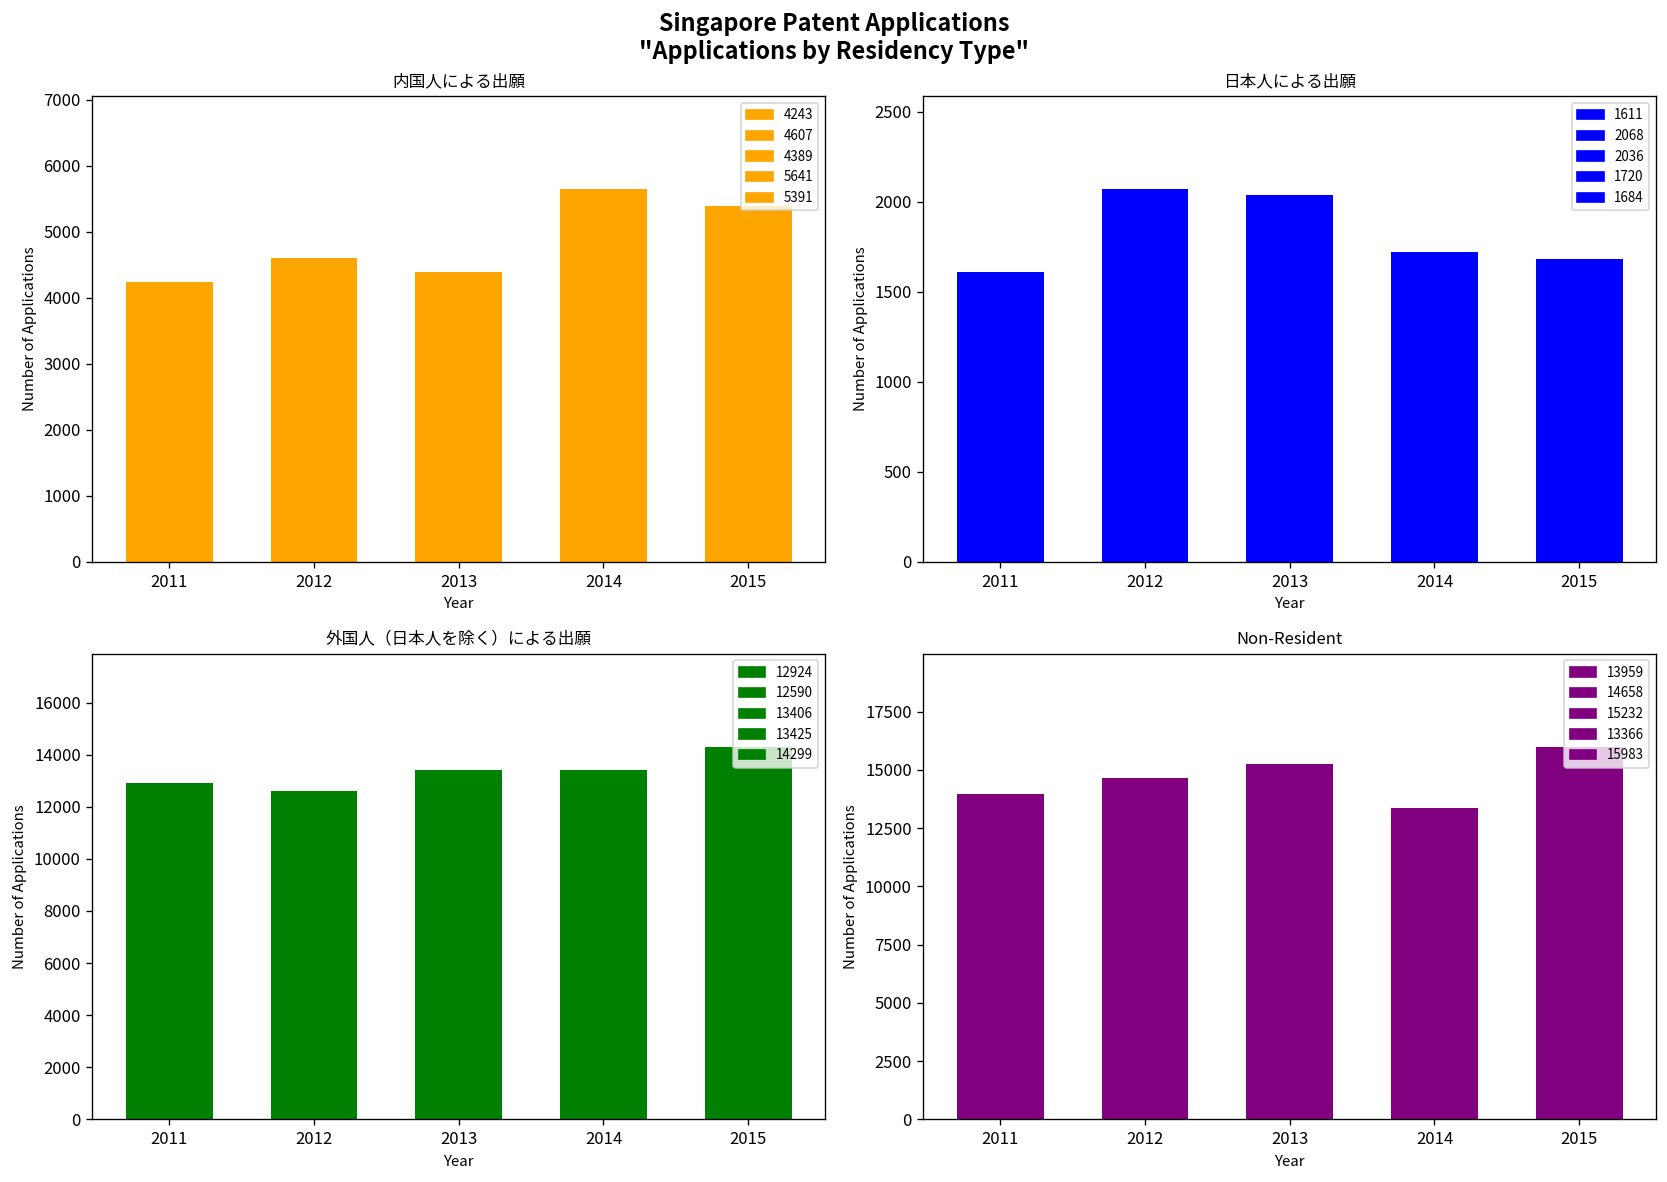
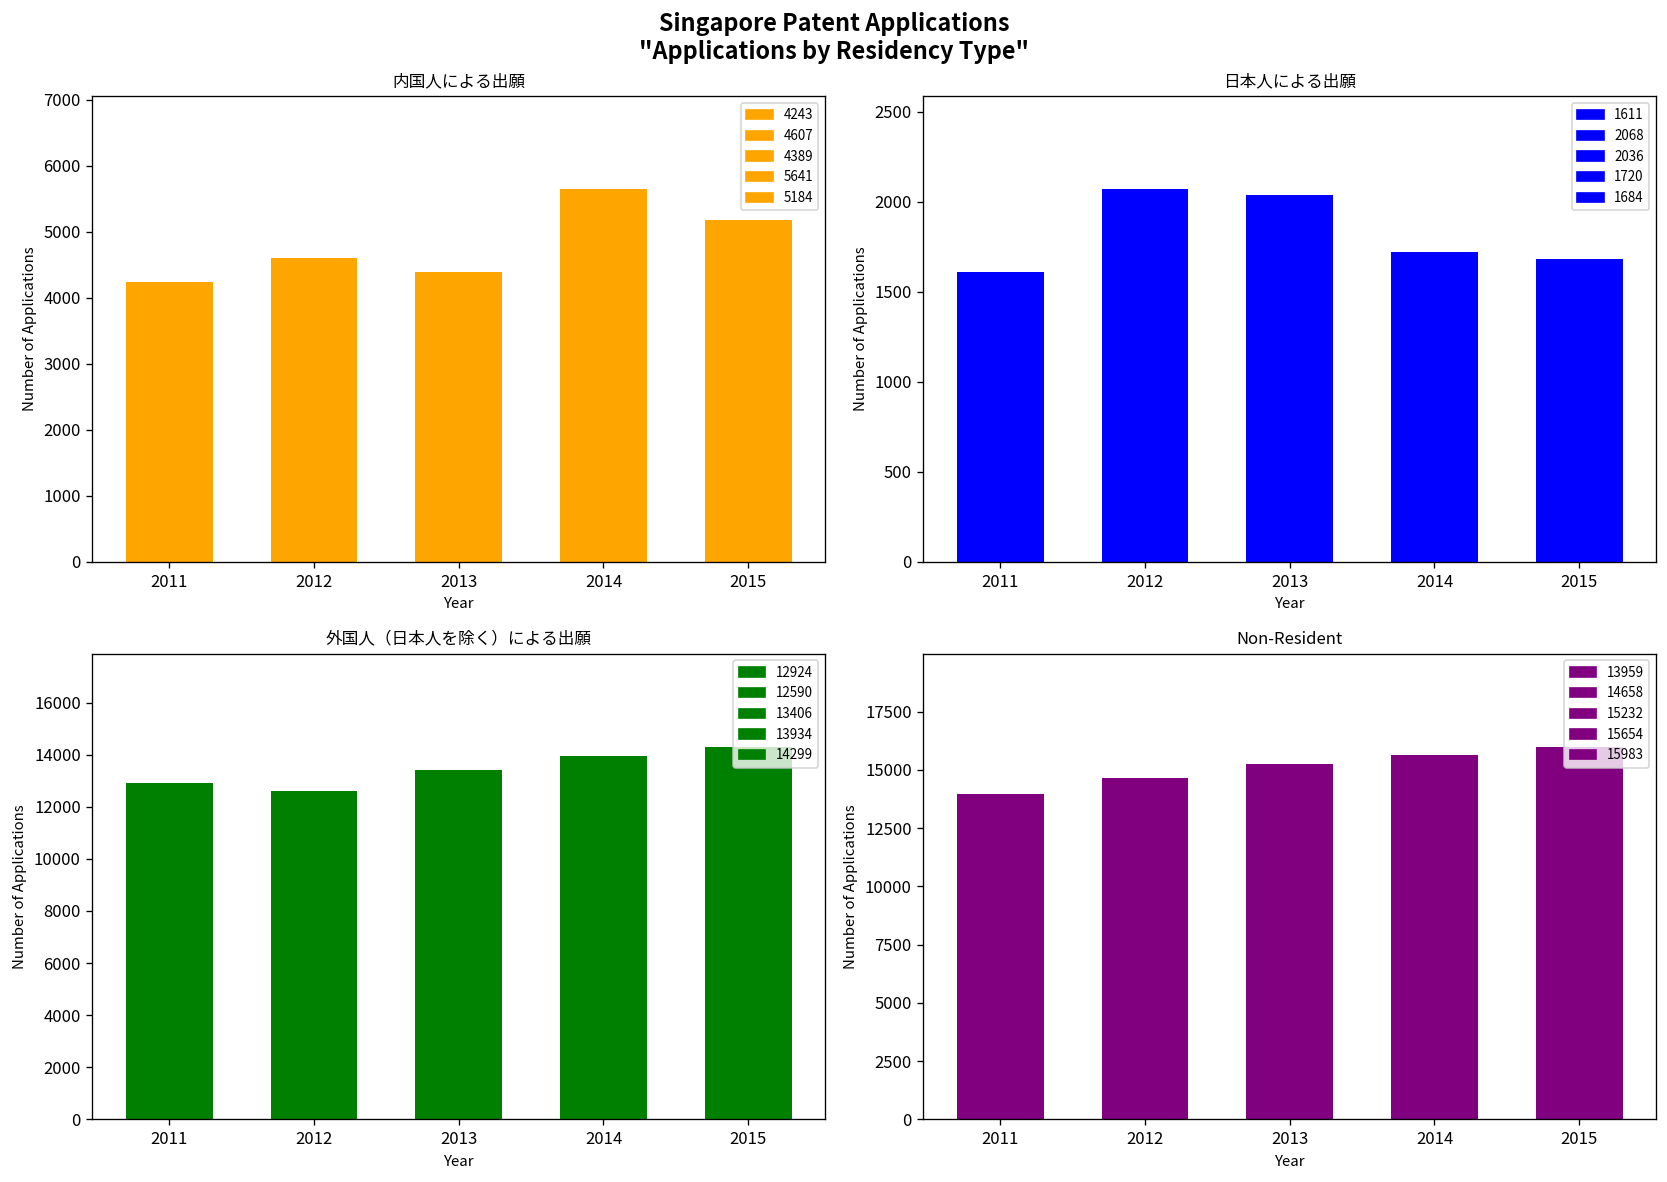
内国人による出願, 2015: 5400 -> 5200
外国人（日本人を除く）による出願, 2014: 13400 -> 13900
Non-Resident, 2014: 13400 -> 15700
